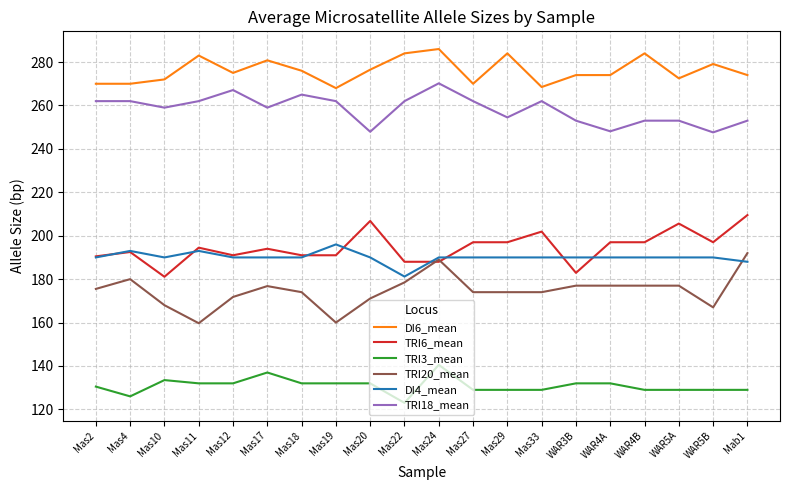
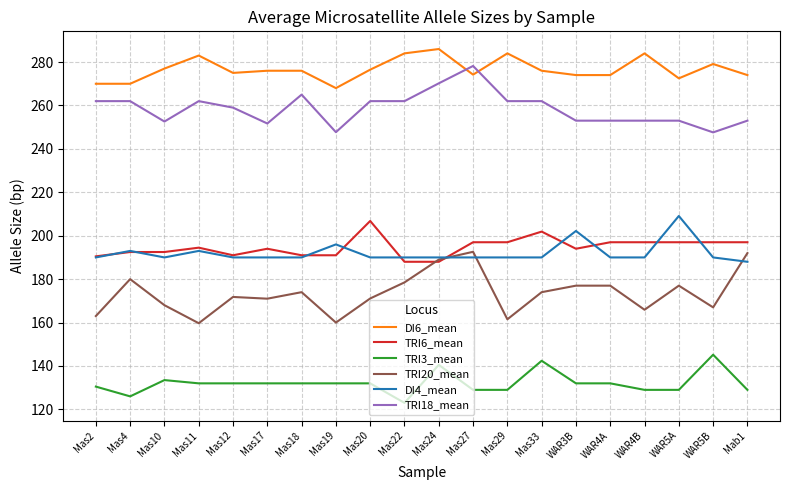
TRI20_mean, Mas2: 176 -> 163
DI6_mean, Mas10: 272 -> 277
TRI6_mean, Mas10: 181 -> 193
TRI18_mean, Mas10: 259 -> 253
TRI18_mean, Mas12: 267 -> 259
DI6_mean, Mas17: 281 -> 276
TRI3_mean, Mas17: 137 -> 132
TRI20_mean, Mas17: 177 -> 171
TRI18_mean, Mas17: 259 -> 252
TRI18_mean, Mas19: 262 -> 248
TRI18_mean, Mas20: 248 -> 262
DI4_mean, Mas22: 181 -> 190
DI6_mean, Mas27: 270 -> 274
TRI20_mean, Mas27: 174 -> 193
TRI18_mean, Mas27: 262 -> 278
TRI20_mean, Mas29: 174 -> 162
TRI18_mean, Mas29: 255 -> 262
DI6_mean, Mas33: 269 -> 276
TRI3_mean, Mas33: 129 -> 142
TRI6_mean, WAR3B: 183 -> 194
DI4_mean, WAR3B: 190 -> 202
TRI18_mean, WAR4A: 248 -> 253
TRI20_mean, WAR4B: 177 -> 166
TRI6_mean, WAR5A: 206 -> 197
DI4_mean, WAR5A: 190 -> 209
TRI3_mean, WAR5B: 129 -> 145
TRI6_mean, Mab1: 210 -> 197
